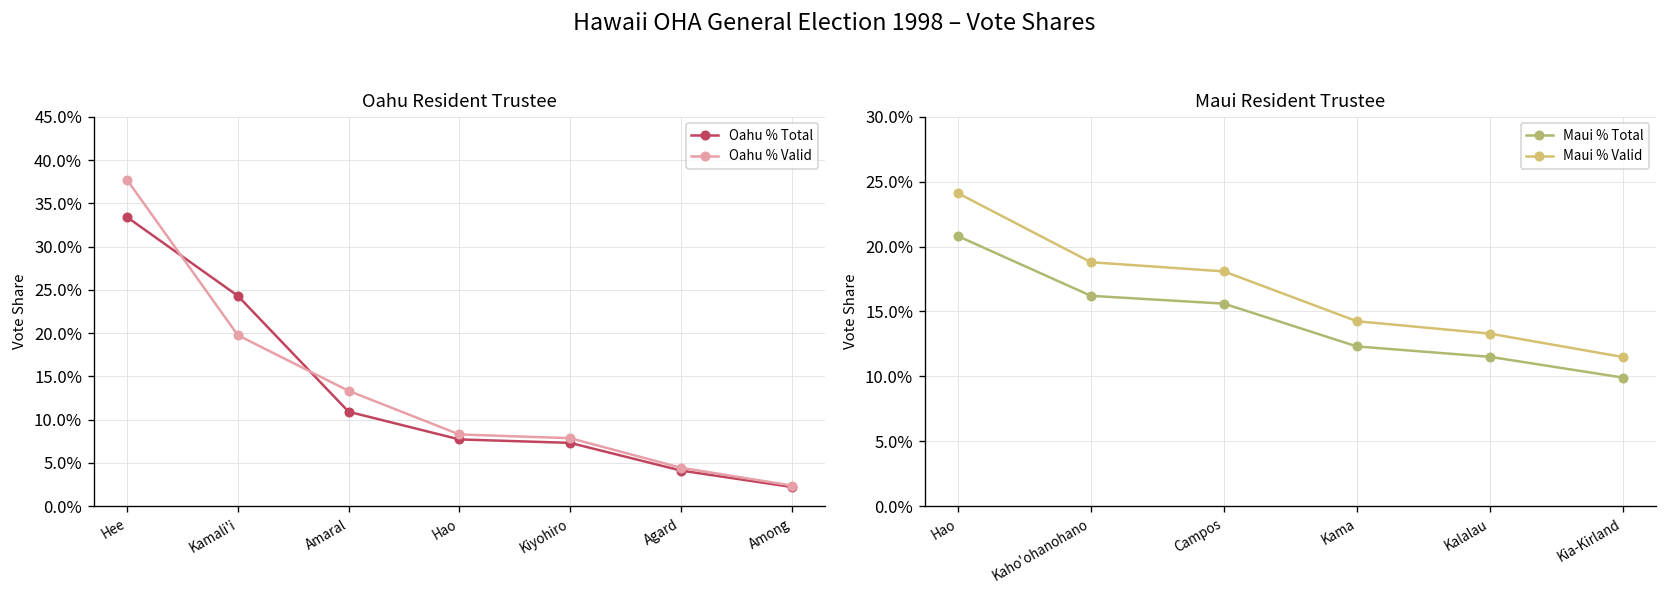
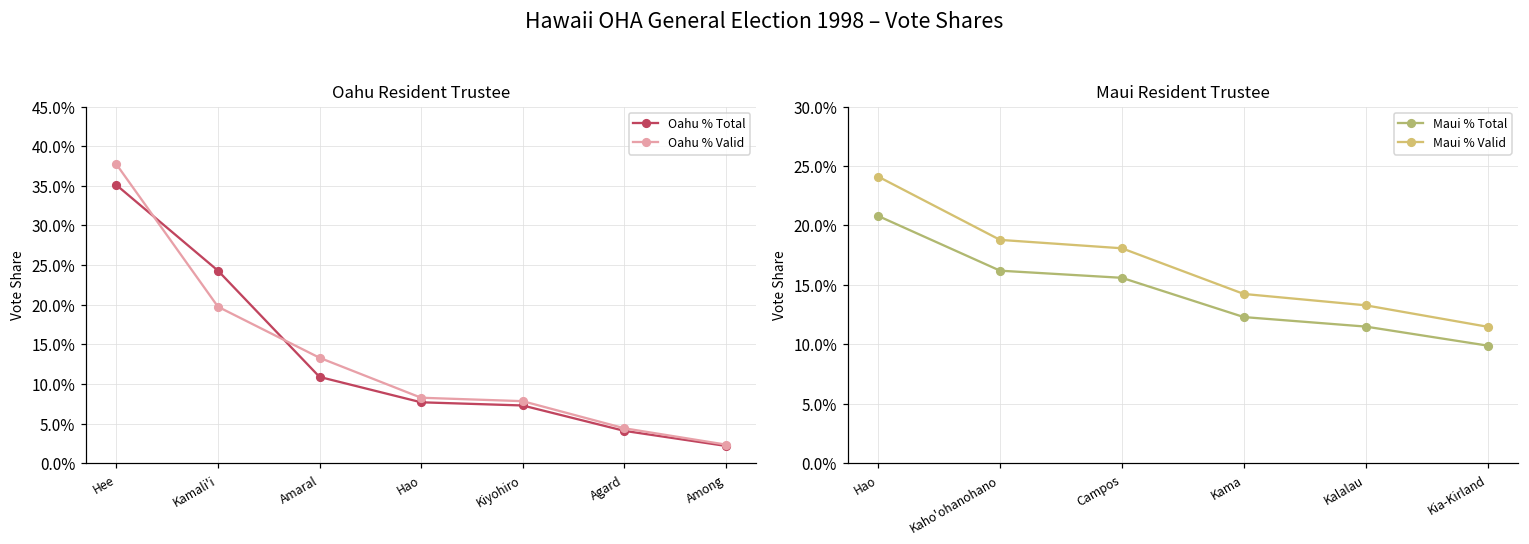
Oahu Resident Trustee, Oahu % Total, Hee: 33% -> 35%
